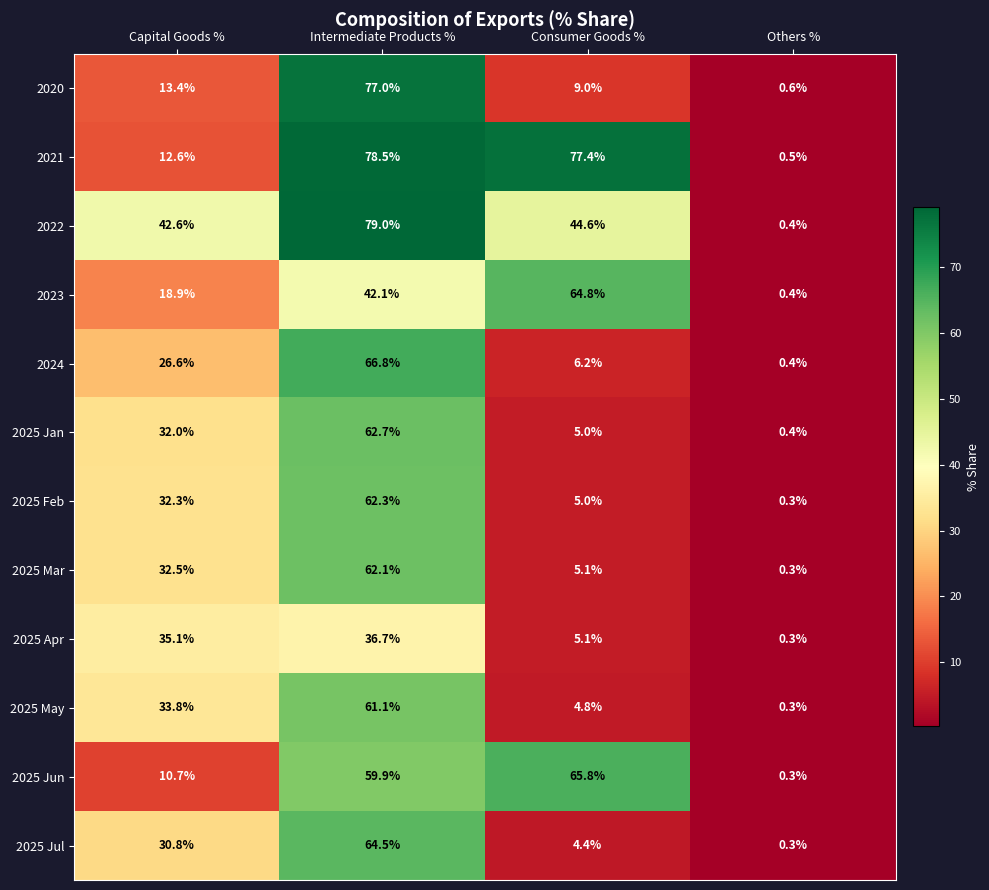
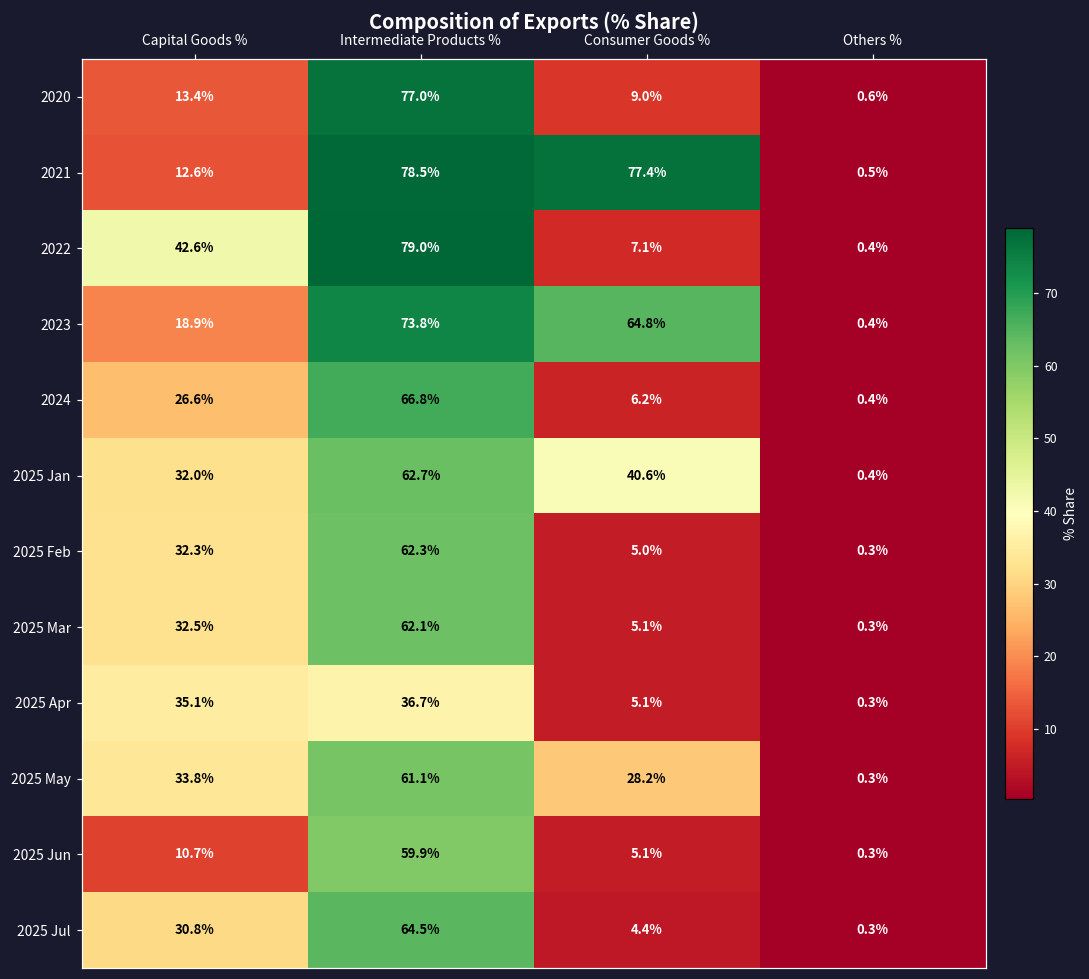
2022, Consumer Goods %: 44.6% -> 7.1%
2023, Intermediate Products %: 42.1% -> 73.8%
2025 Jan, Consumer Goods %: 5.0% -> 40.6%
2025 May, Consumer Goods %: 4.8% -> 28.2%
2025 Jun, Consumer Goods %: 65.8% -> 5.1%
